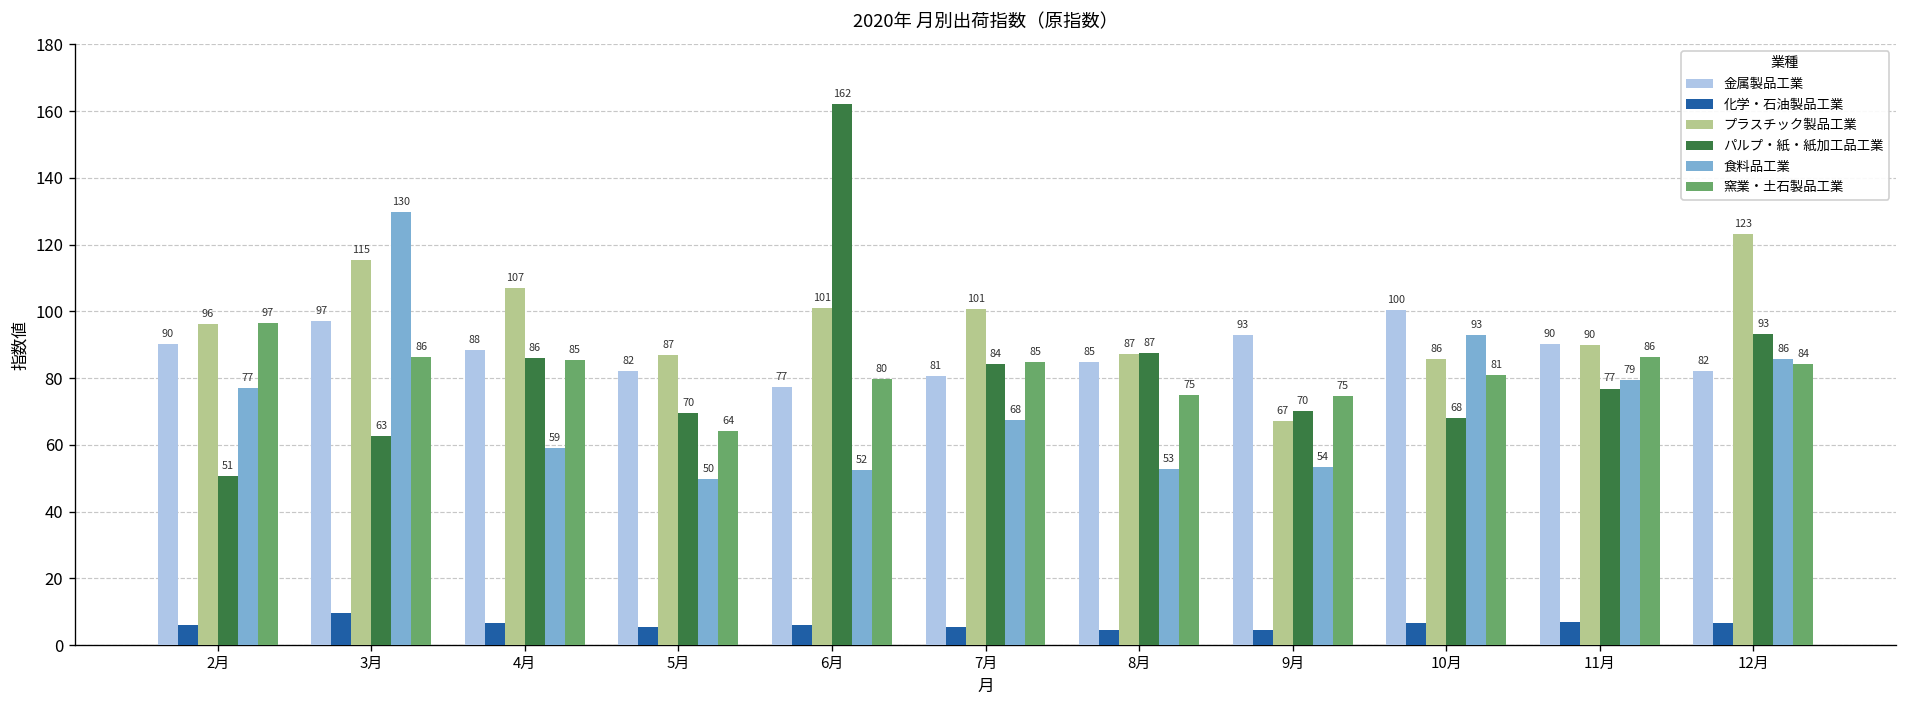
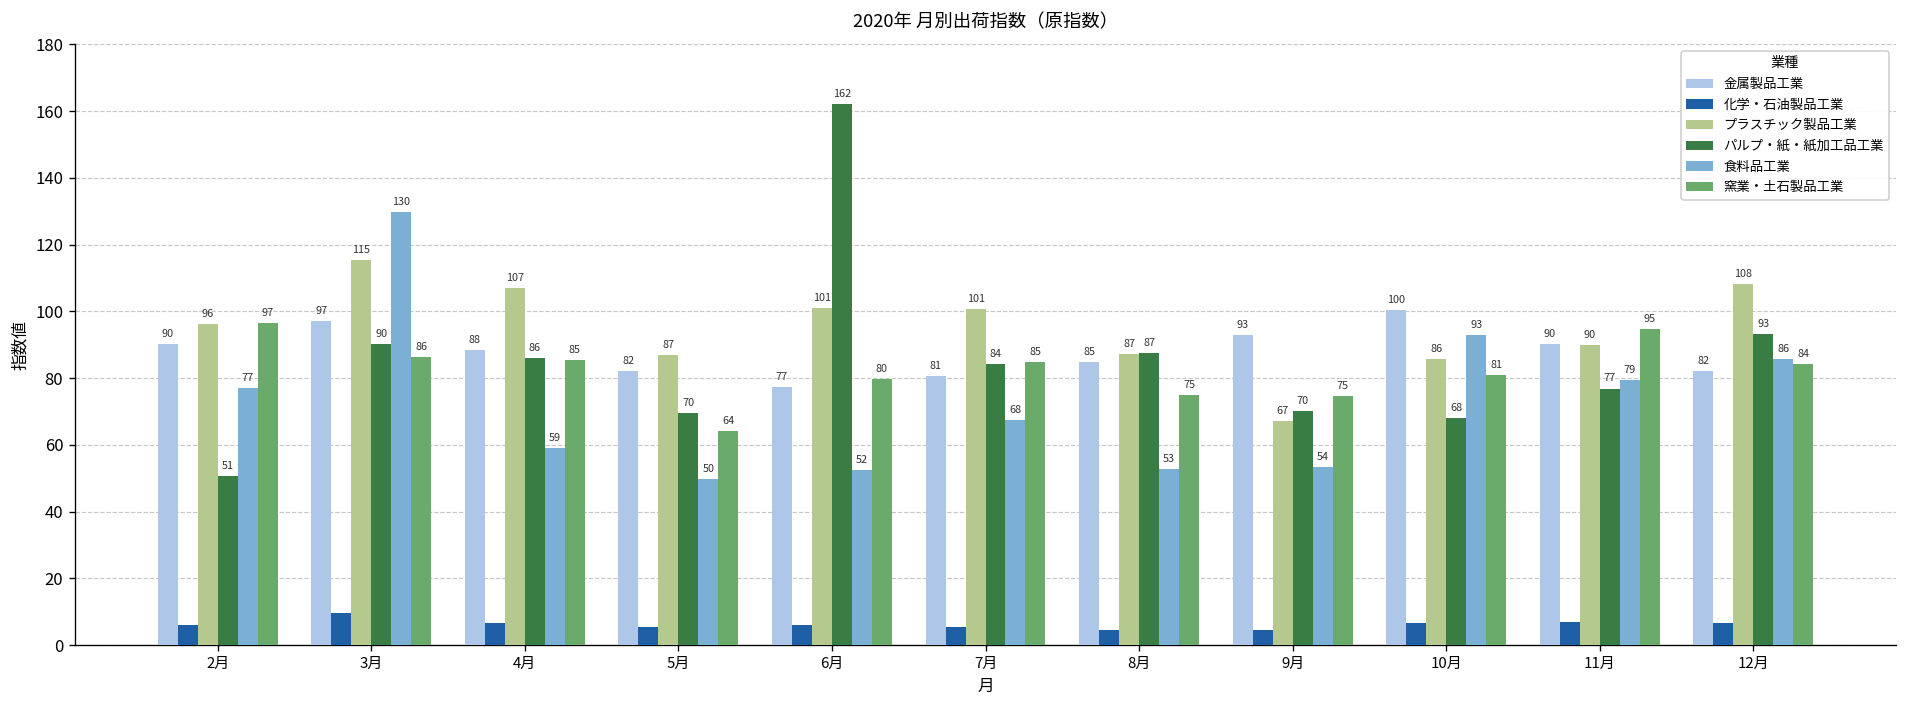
パルプ・紙・紙加工品工業, 3月: 63 -> 90
窯業・土石製品工業, 11月: 86 -> 95
プラスチック製品工業, 12月: 123 -> 108
